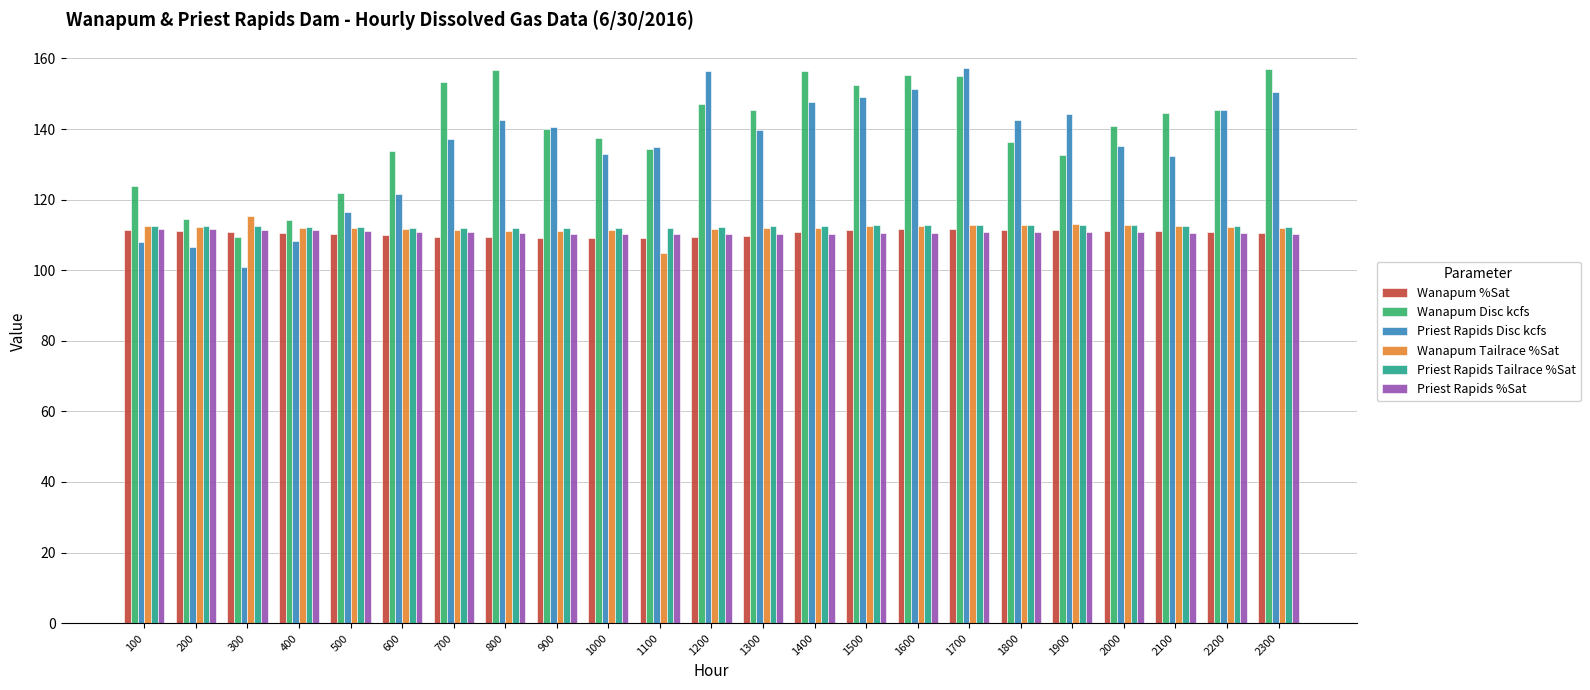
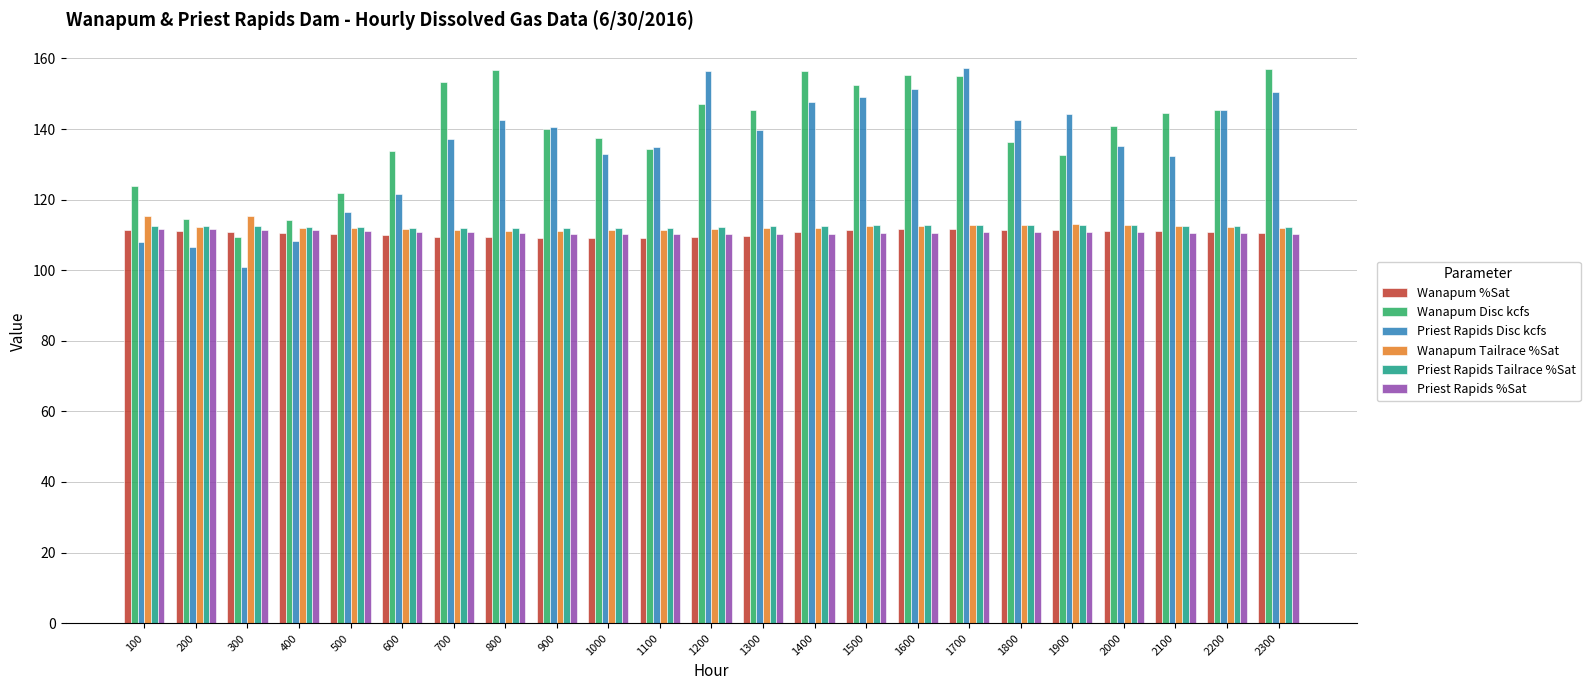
Wanapum Tailrace %Sat, 100: 113 -> 115
Wanapum Tailrace %Sat, 1100: 105 -> 112
